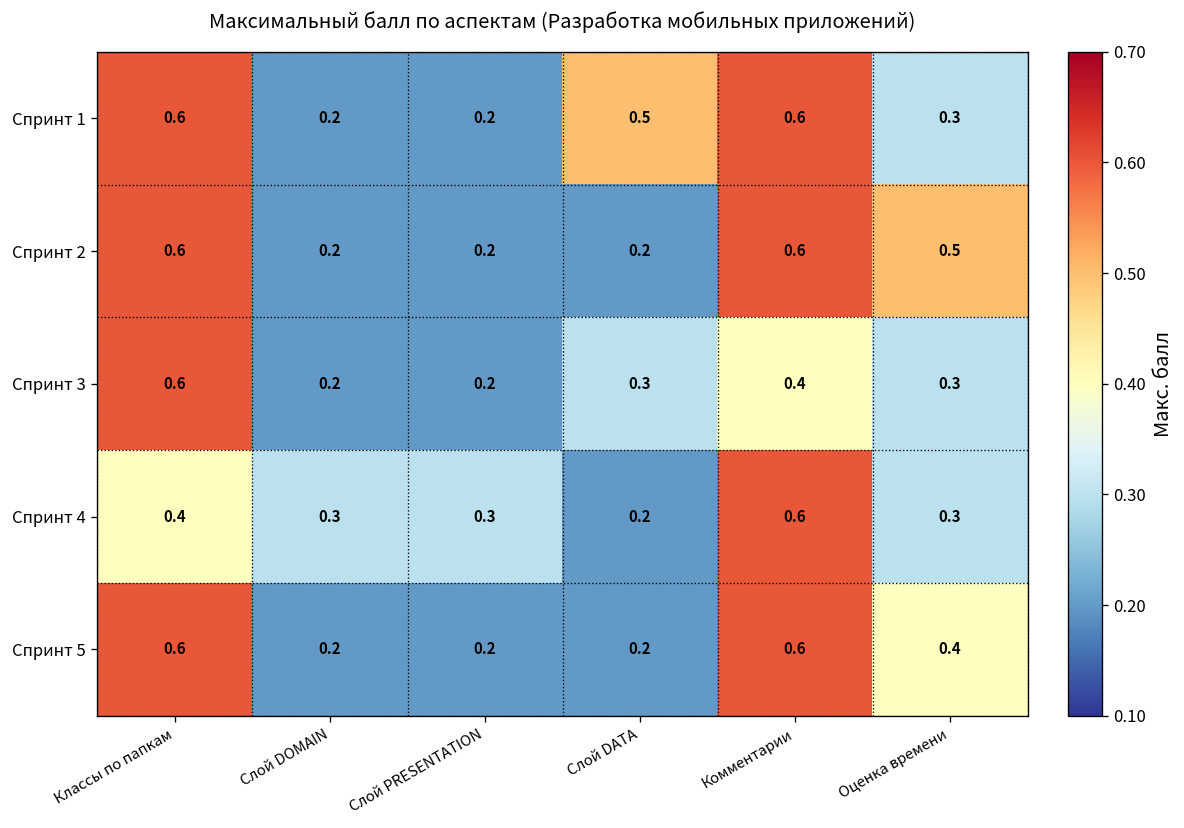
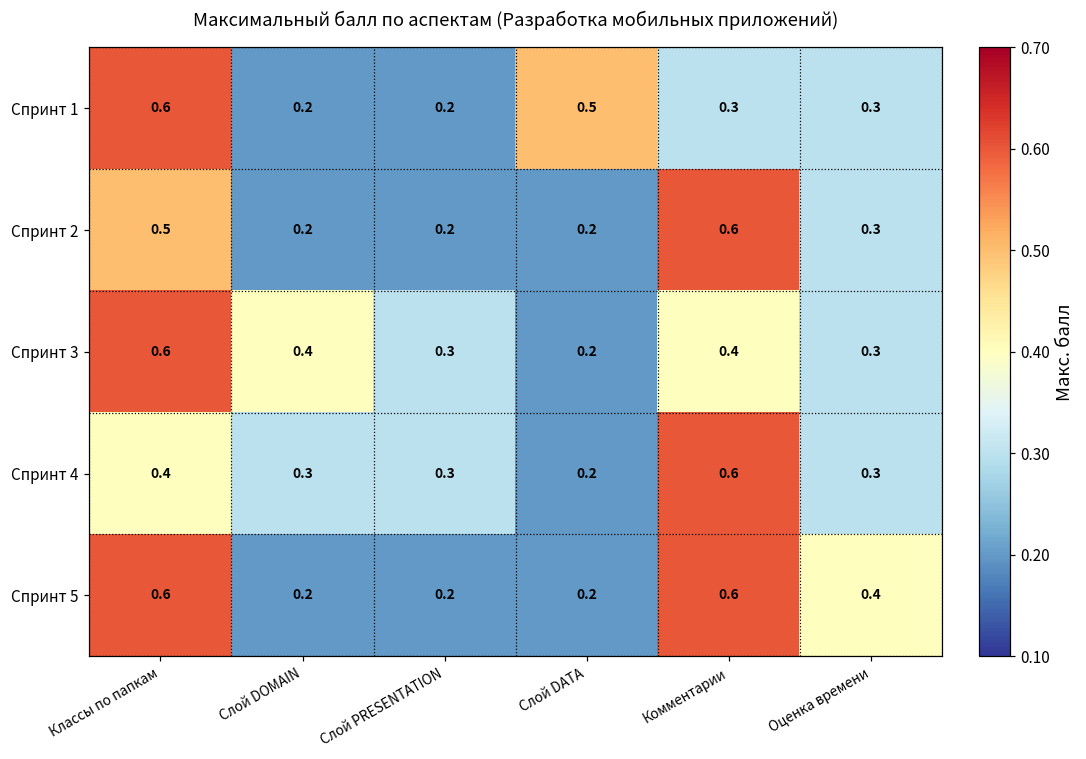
Спринт 1, Комментарии: 0.6 -> 0.3
Спринт 2, Классы по папкам: 0.6 -> 0.5
Спринт 2, Оценка времени: 0.5 -> 0.3
Спринт 3, Слой DOMAIN: 0.2 -> 0.4
Спринт 3, Слой PRESENTATION: 0.2 -> 0.3
Спринт 3, Слой DATA: 0.3 -> 0.2
